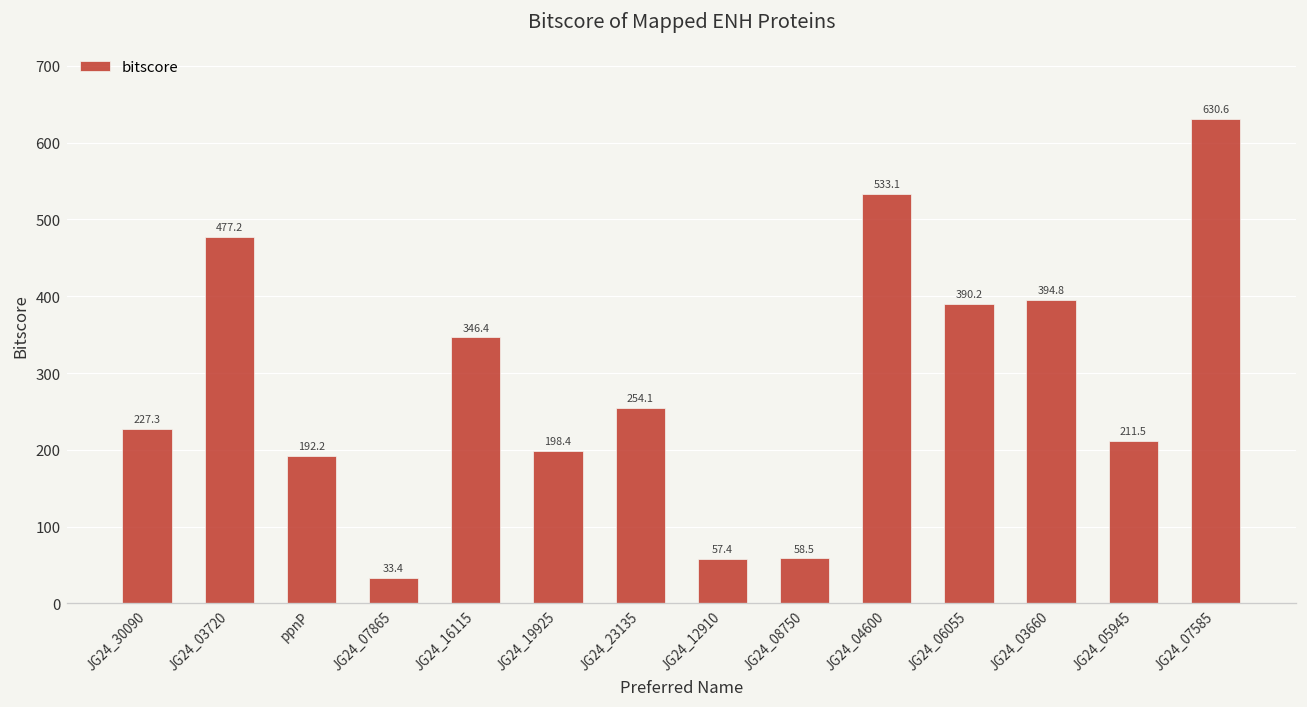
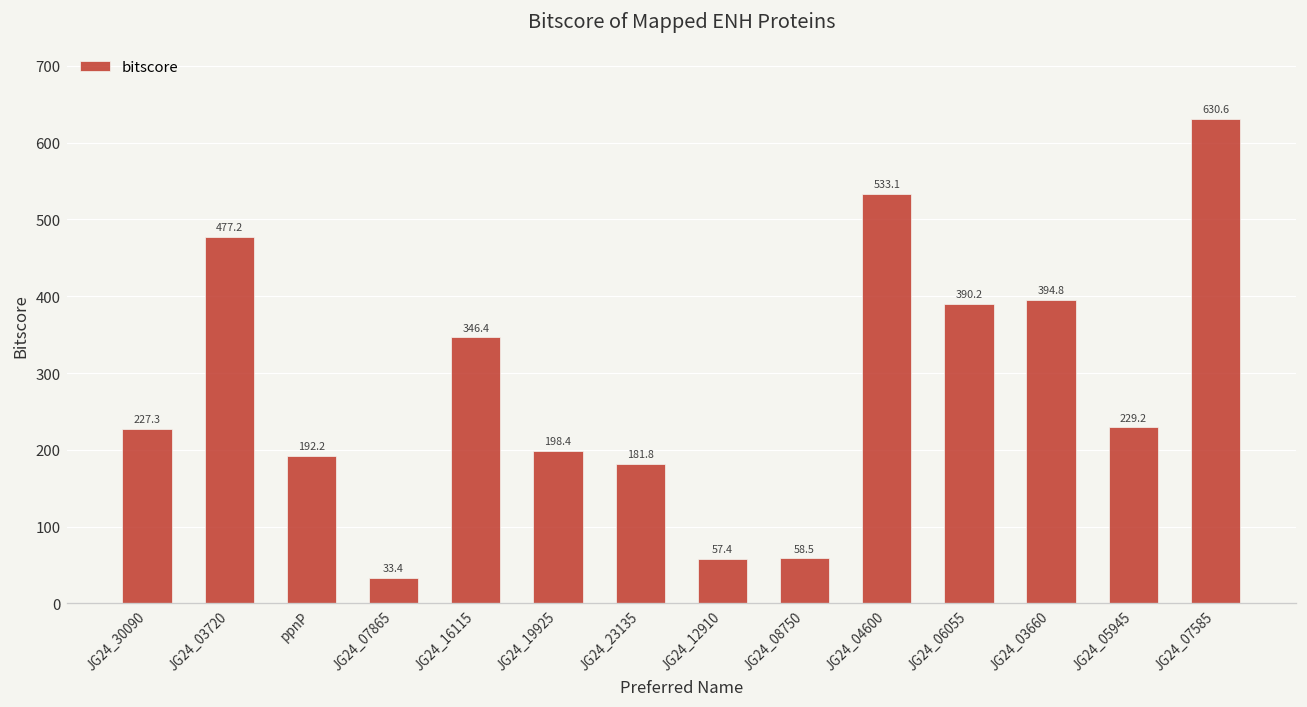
JG24_23135: 254.1 -> 181.8
JG24_05945: 211.5 -> 229.2
